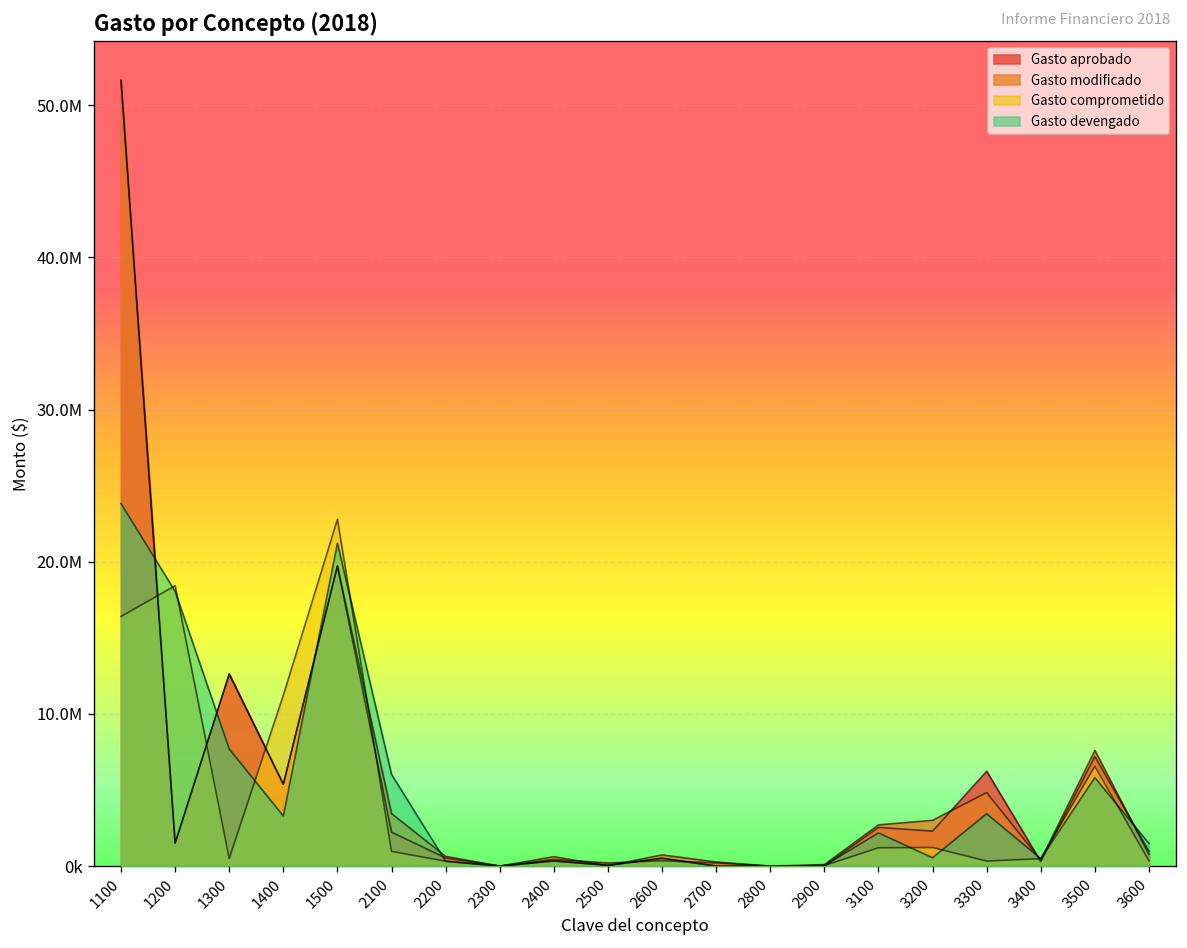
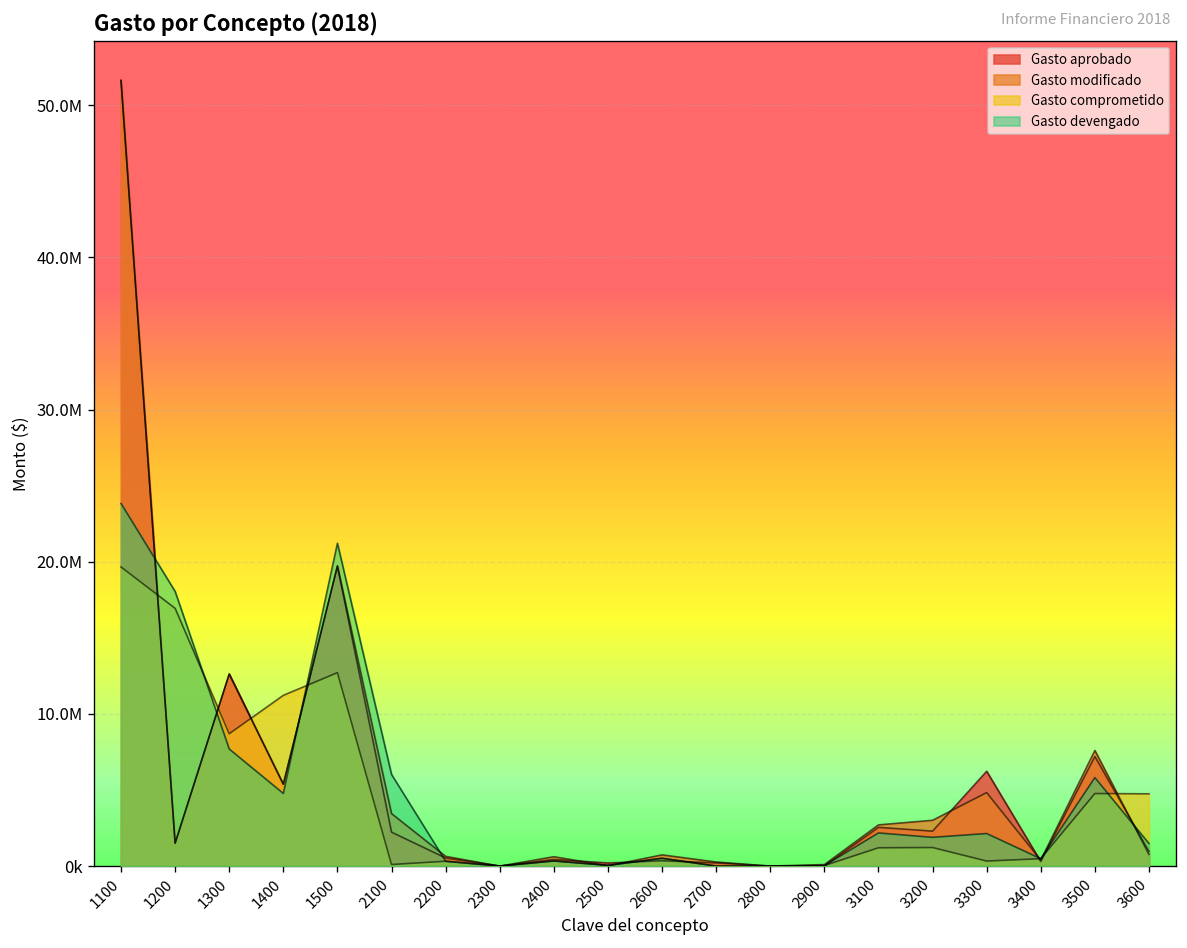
Gasto comprometido, 1100: 16400000 -> 19700000
Gasto comprometido, 1200: 18400000 -> 16900000
Gasto comprometido, 1300: 500000 -> 8700000
Gasto devengado, 1400: 3300000 -> 4800000
Gasto comprometido, 1500: 22800000 -> 12700000
Gasto comprometido, 2100: 1000000 -> 100000
Gasto devengado, 3200: 500000 -> 1900000
Gasto devengado, 3300: 3400000 -> 2100000
Gasto comprometido, 3500: 6600000 -> 4800000
Gasto comprometido, 3600: 300000 -> 4700000
